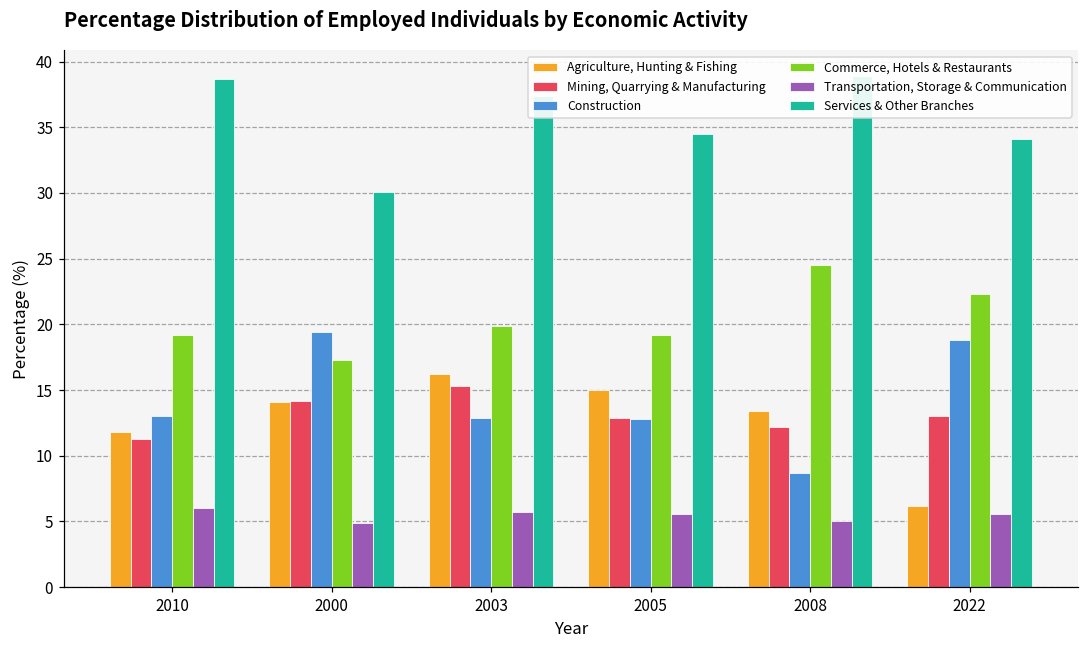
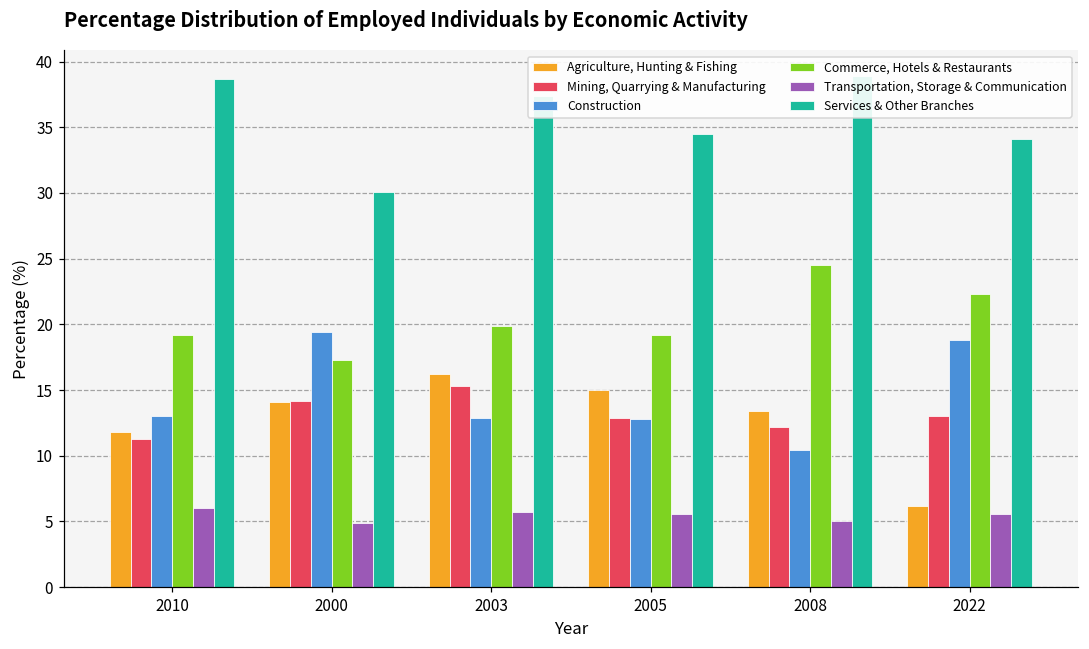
Construction, 2008: 8.7 -> 10.4
